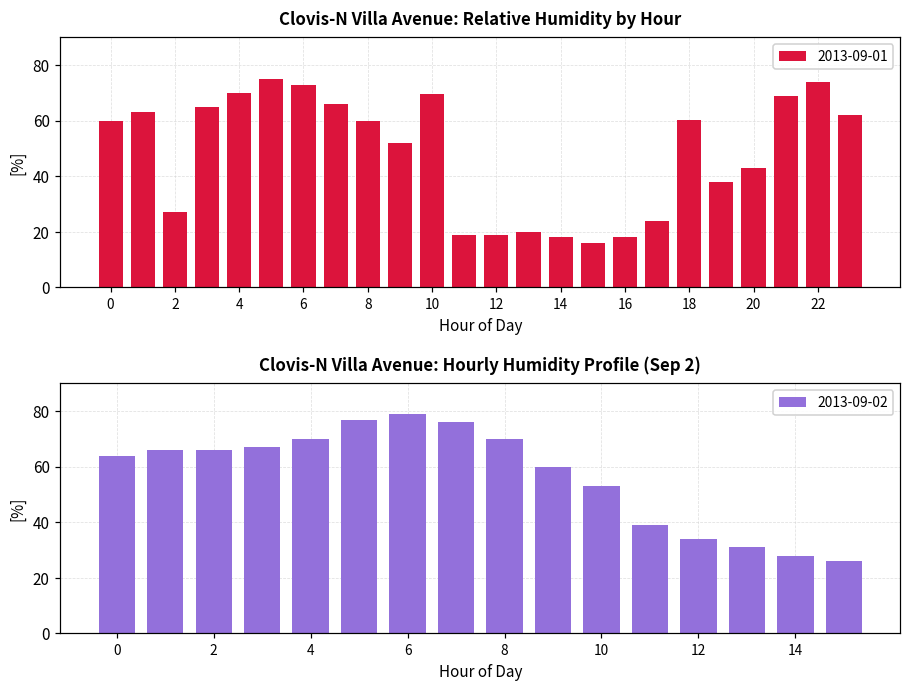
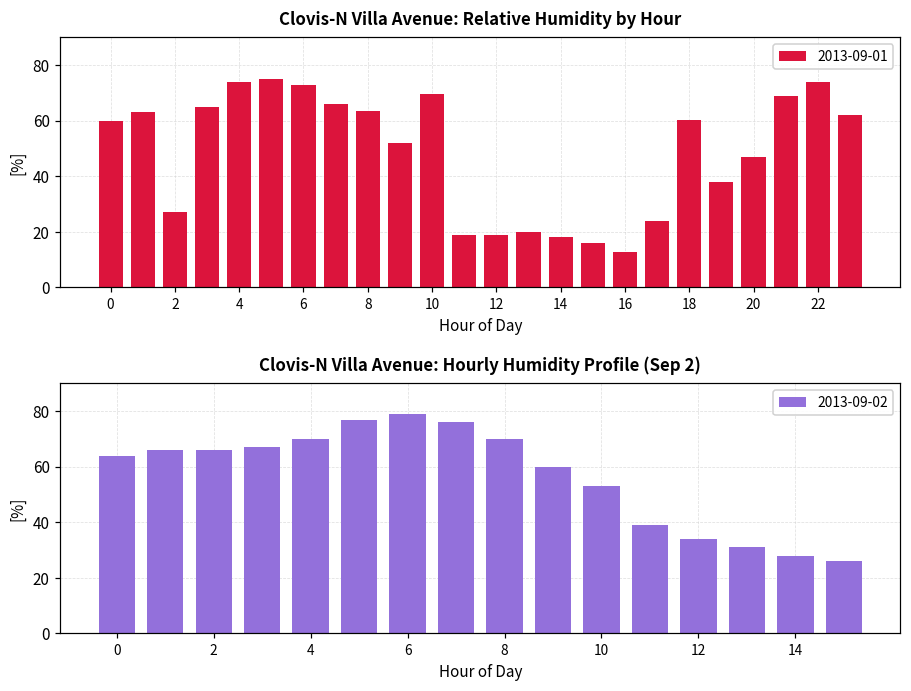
Clovis-N Villa Avenue: Relative Humidity by Hour, 4: 70 -> 74
Clovis-N Villa Avenue: Relative Humidity by Hour, 8: 60 -> 64
Clovis-N Villa Avenue: Relative Humidity by Hour, 16: 18 -> 13
Clovis-N Villa Avenue: Relative Humidity by Hour, 20: 43 -> 47
